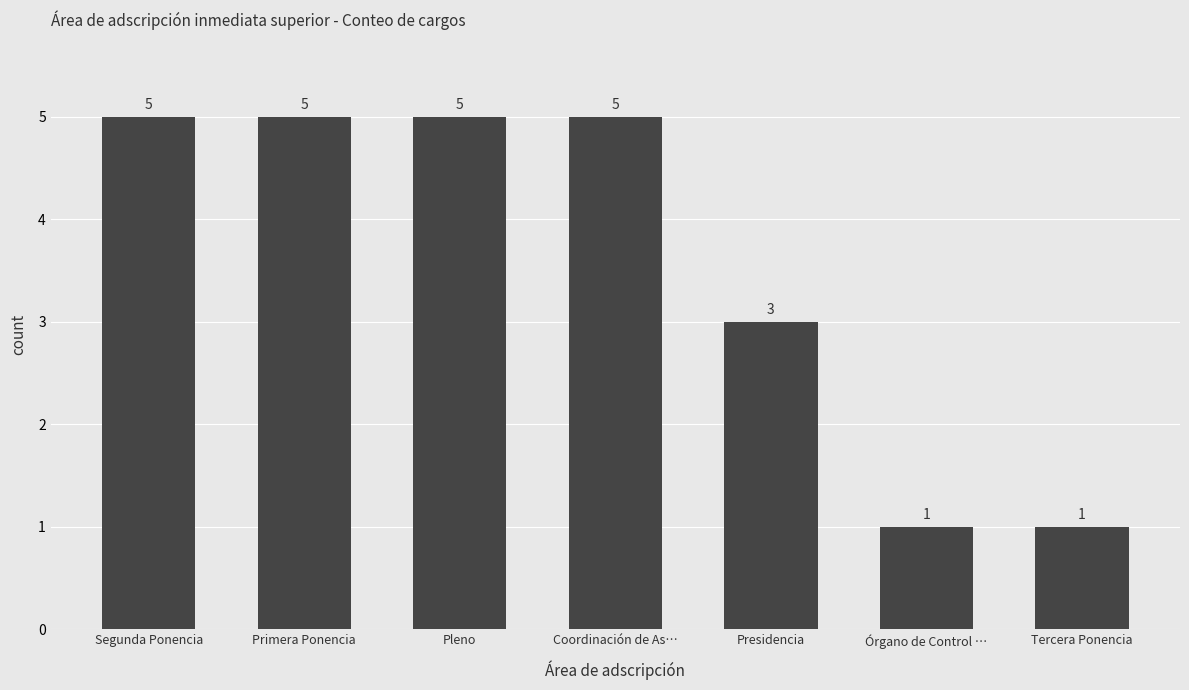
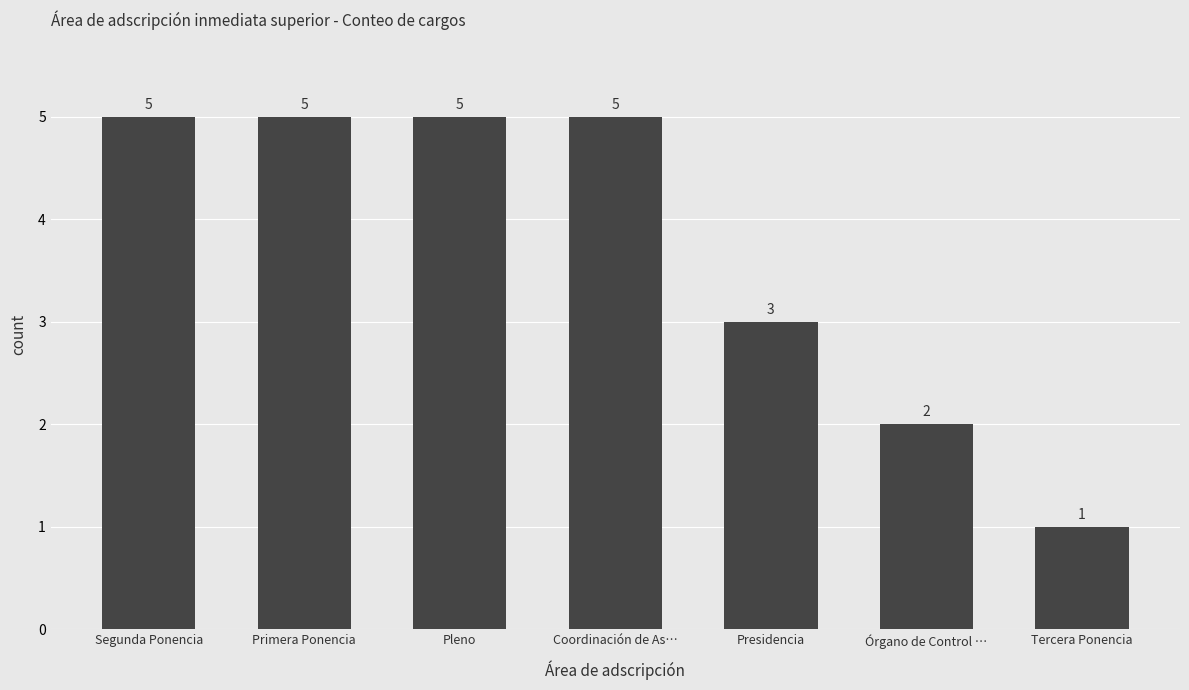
Órgano de Control …: 1 -> 2
